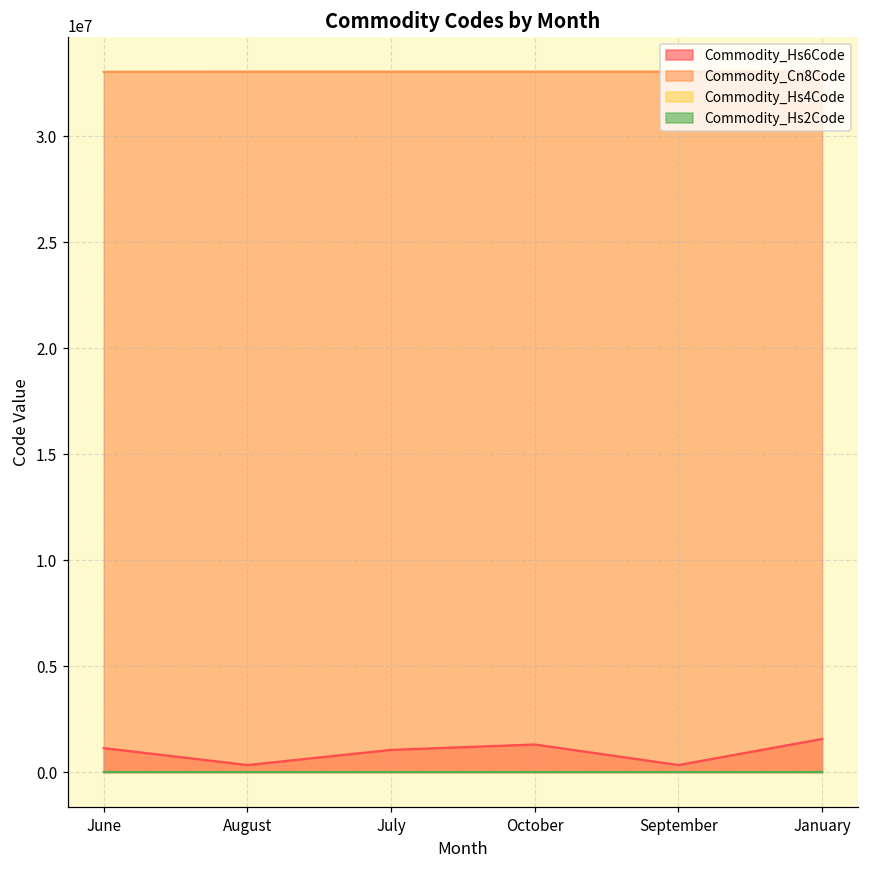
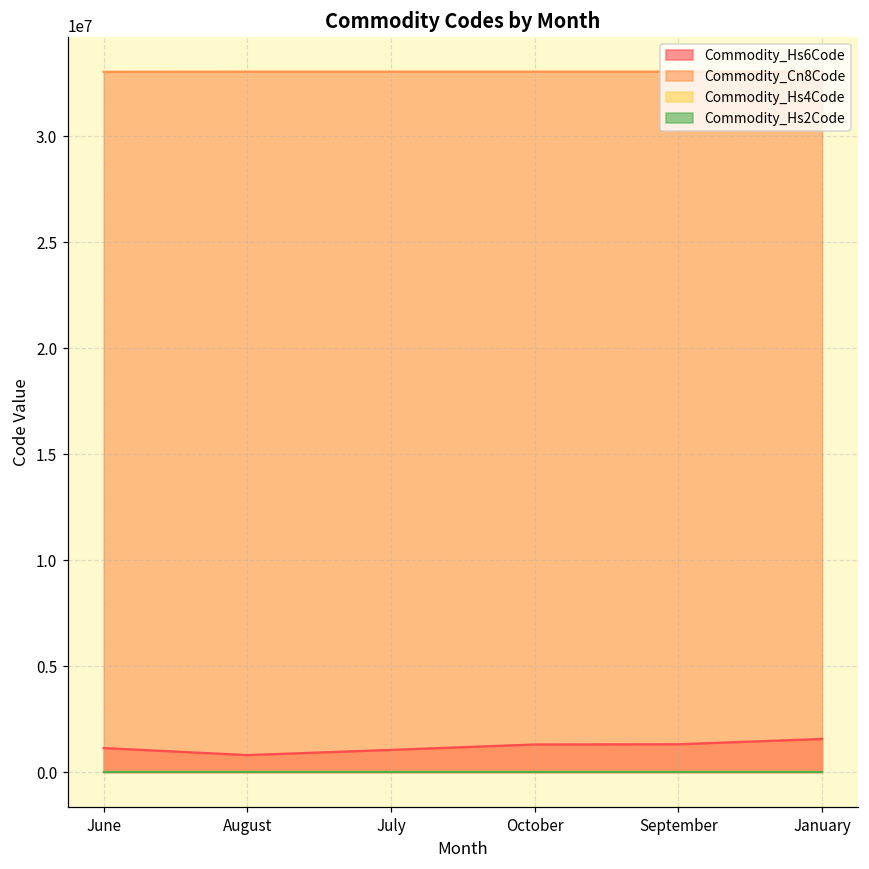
Commodity_Hs6Code, August: 300000 -> 800000
Commodity_Hs6Code, September: 300000 -> 1300000
